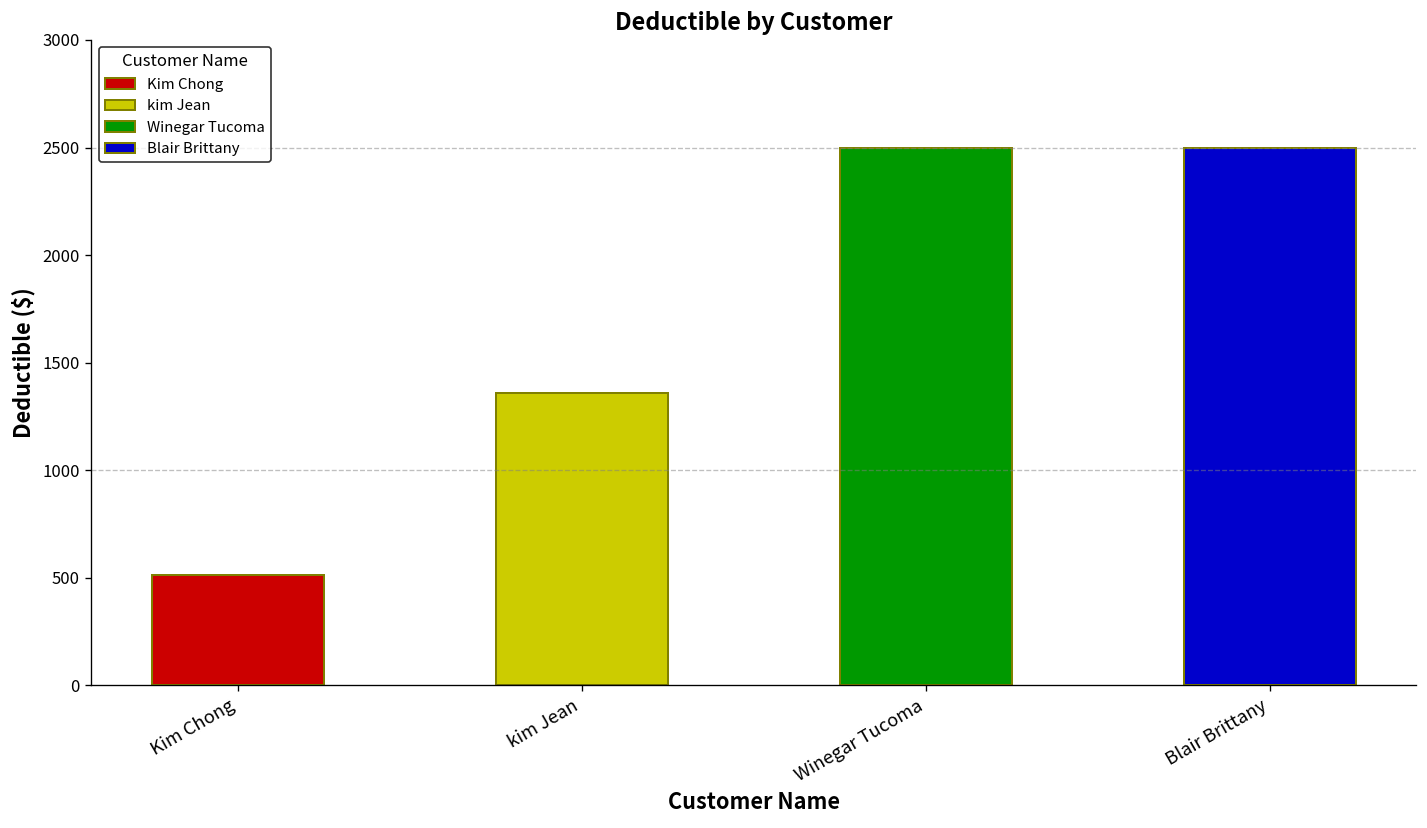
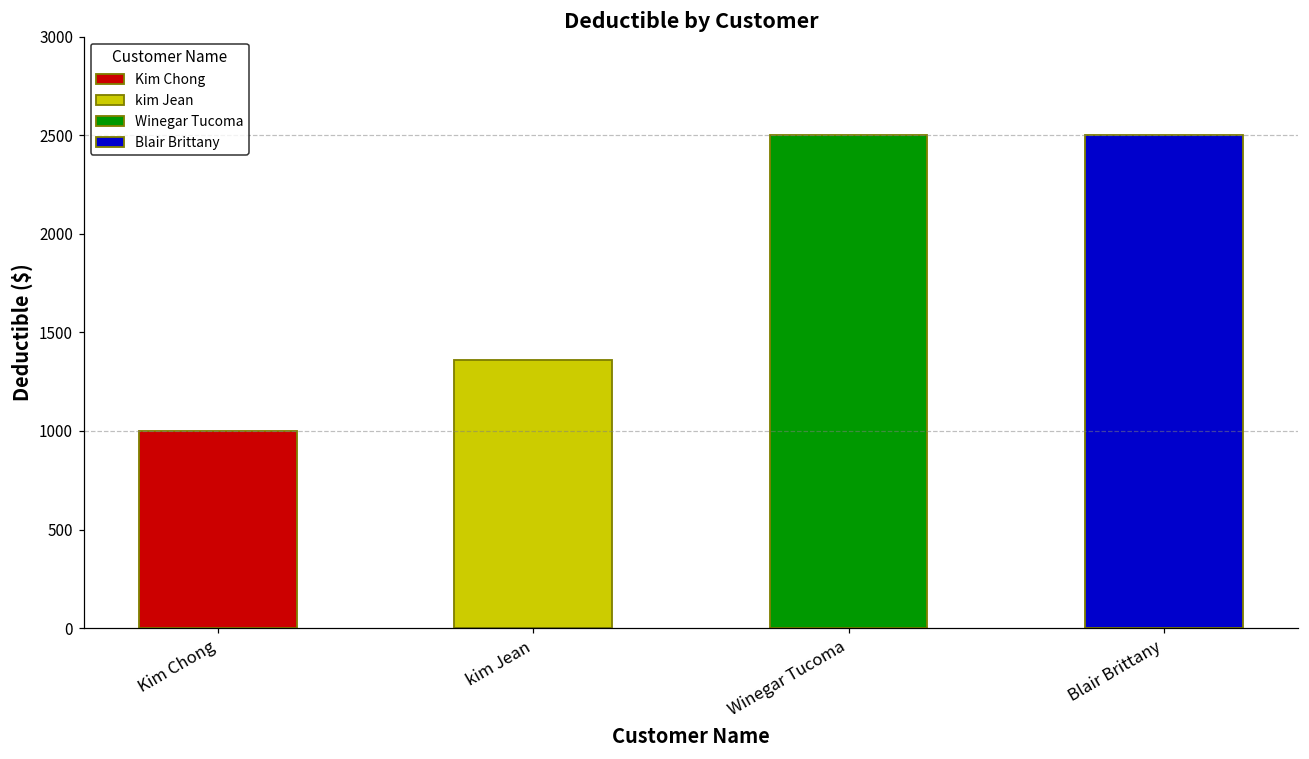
Kim Chong: 510 -> 1000
